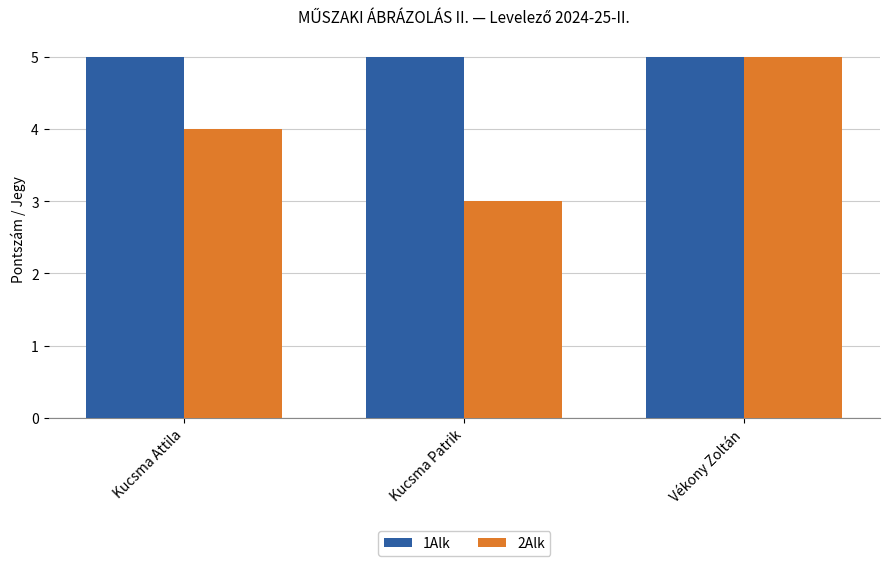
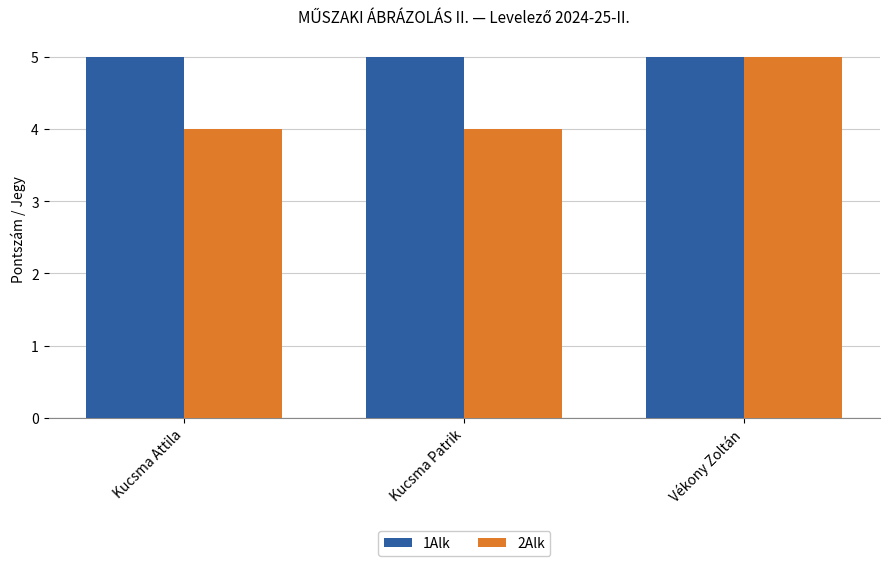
2Alk, Kucsma Patrik: 3 -> 4
